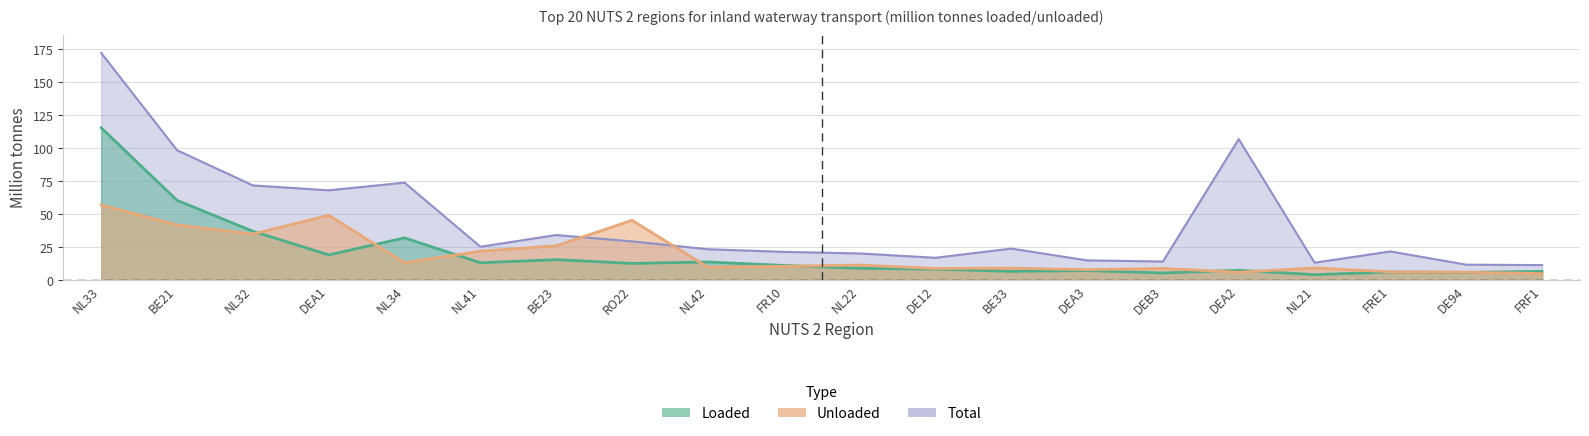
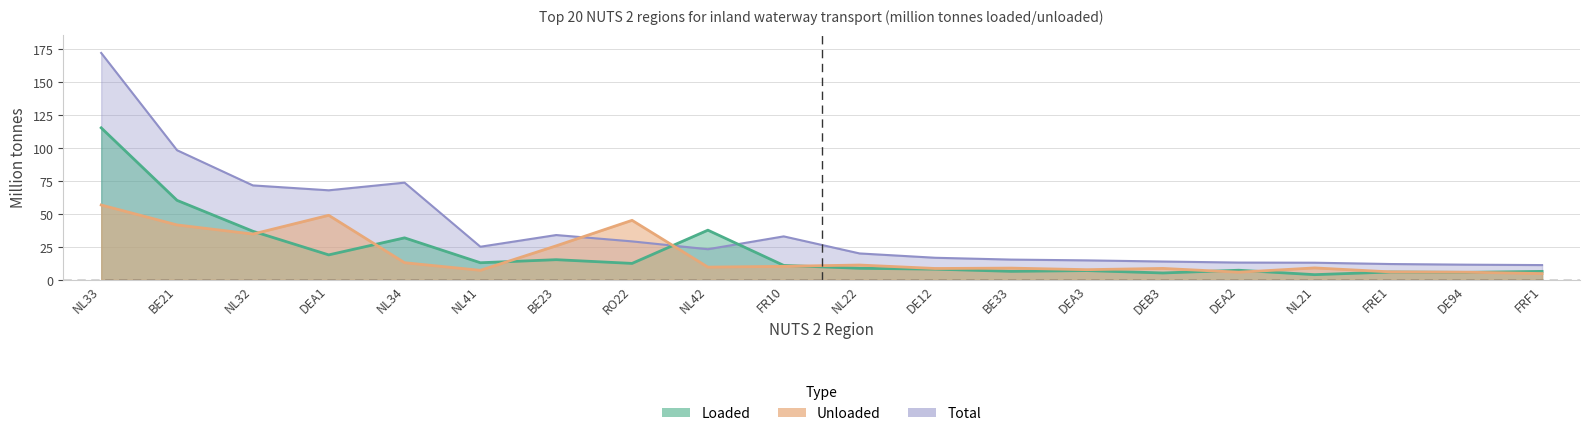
Unloaded, NL41: 22 -> 7
Loaded, NL42: 14 -> 38
Total, FR10: 21 -> 33
Total, BE33: 24 -> 15
Total, DEA2: 107 -> 13
Total, FRE1: 22 -> 12
